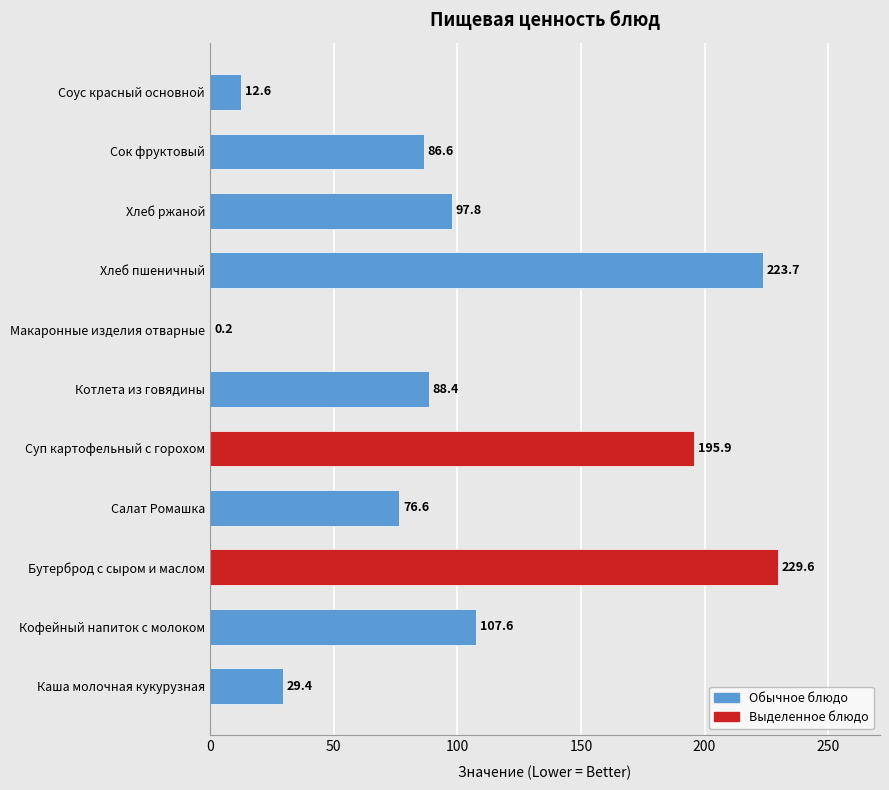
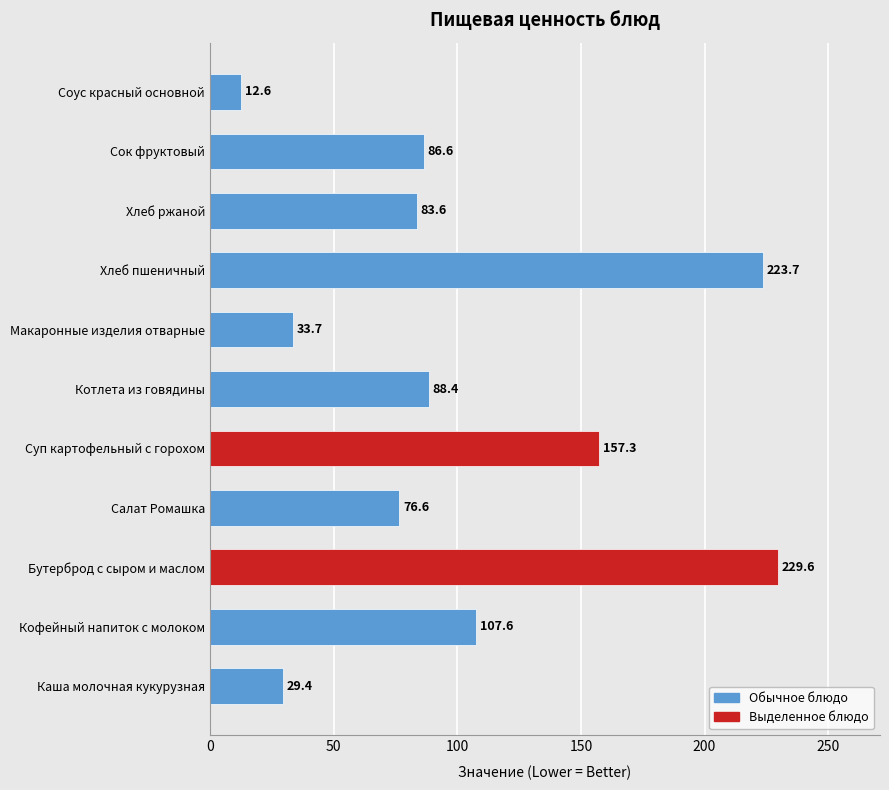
Хлеб ржаной: 97.8 -> 83.6
Макаронные изделия отварные: 0.2 -> 33.7
Суп картофельный с горохом: 195.9 -> 157.3
